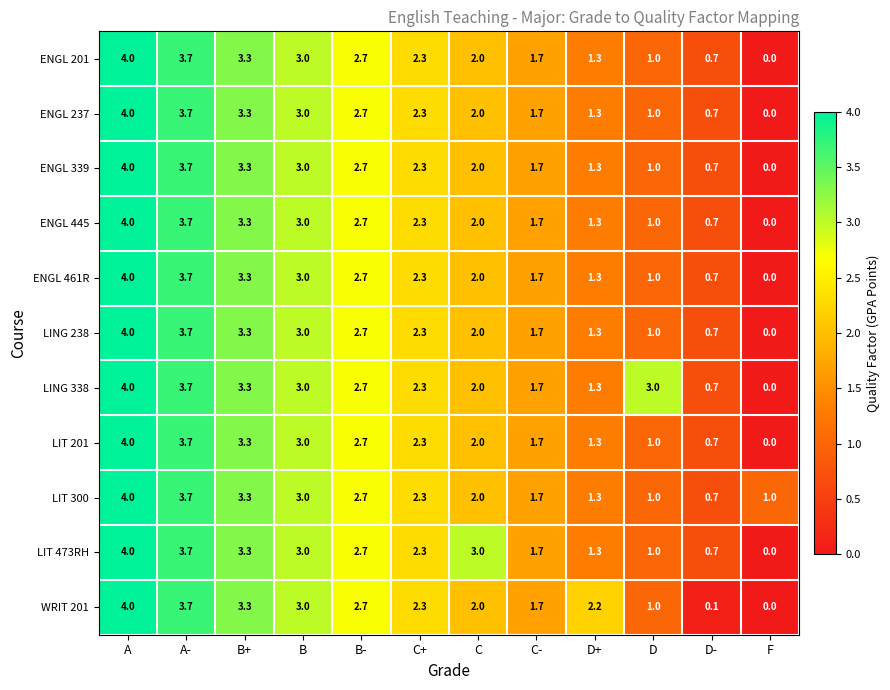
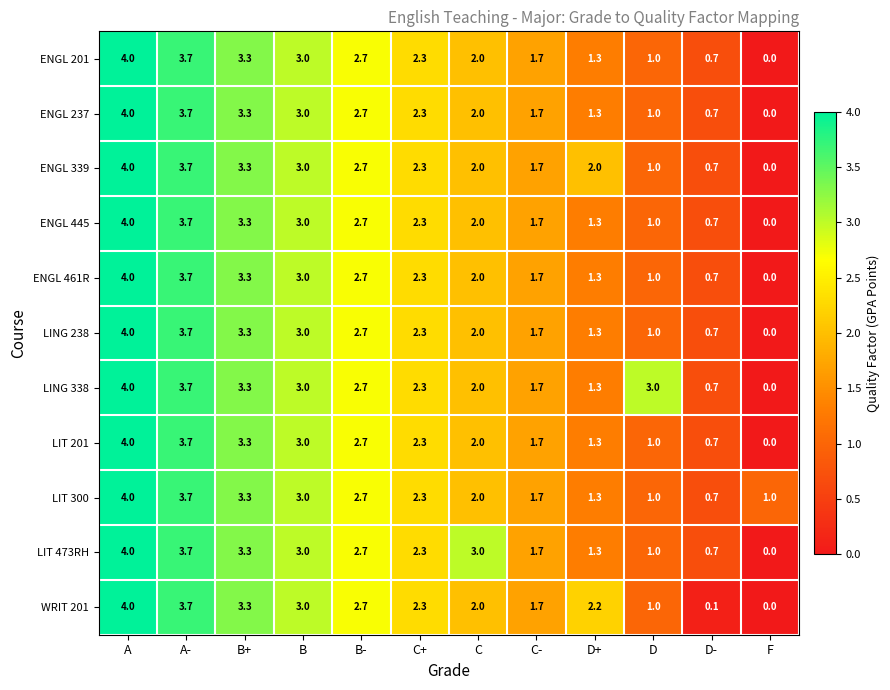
ENGL 339, D+: 1.3 -> 2.0
